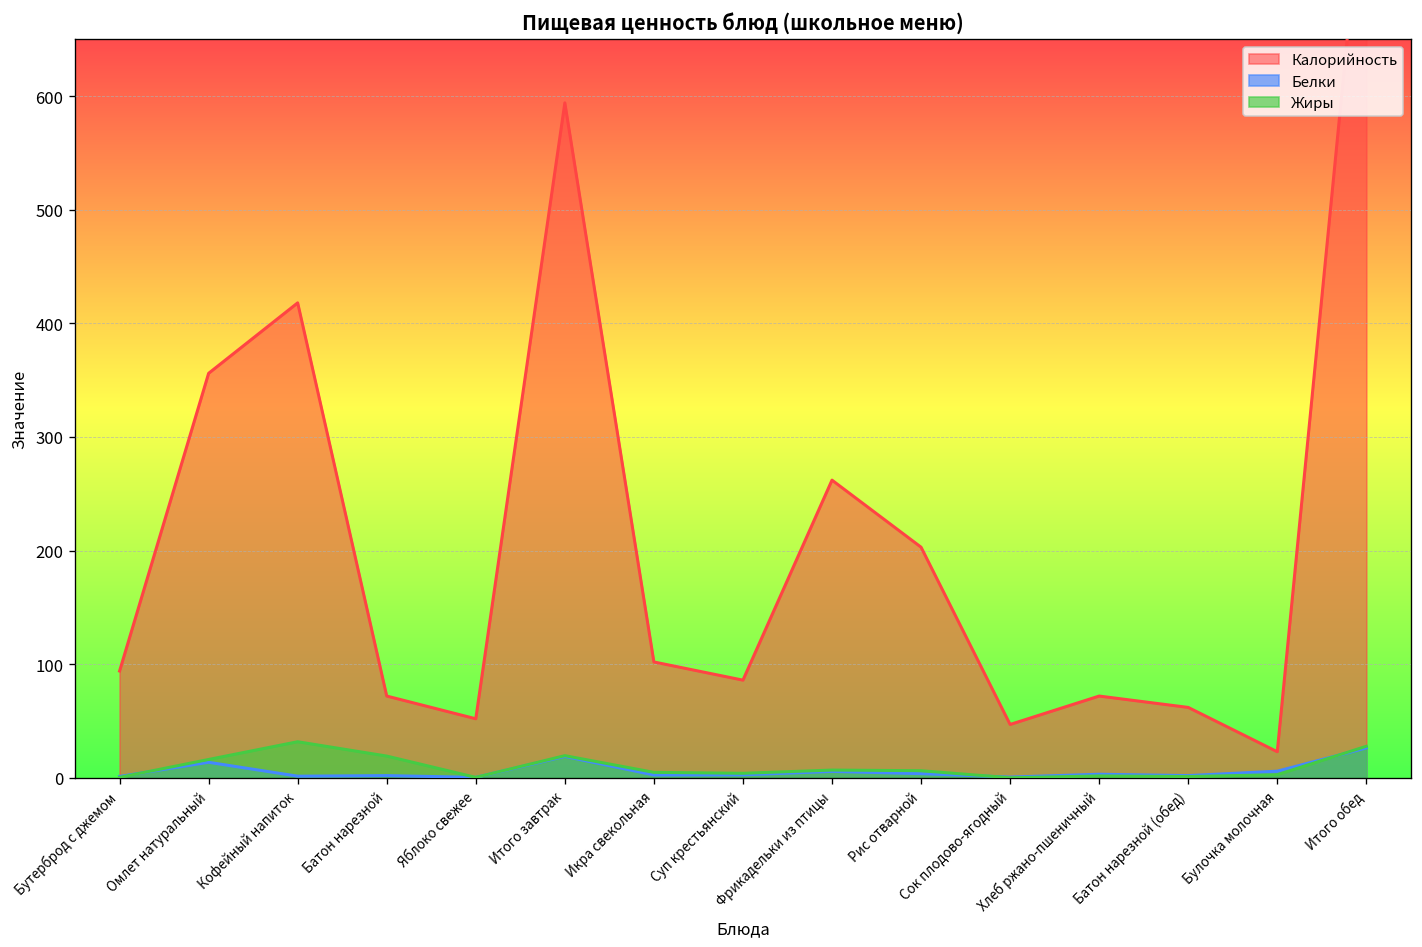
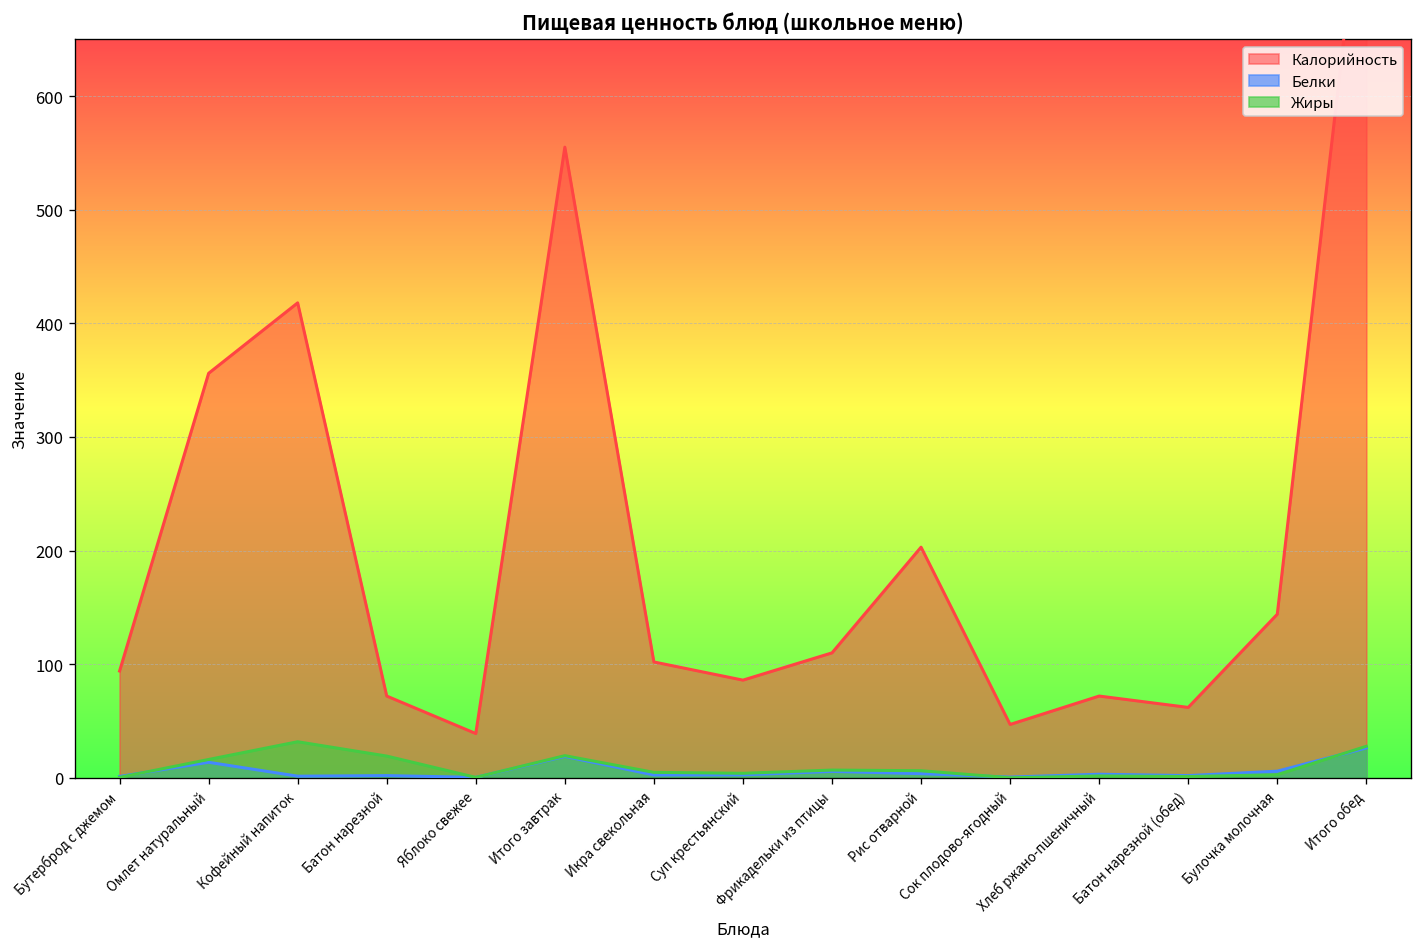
Калорийность, Яблоко свежее: 50 -> 40
Калорийность, Итого завтрак: 590 -> 560
Калорийность, Фрикадельки из птицы: 260 -> 110
Калорийность, Булочка молочная: 20 -> 140
